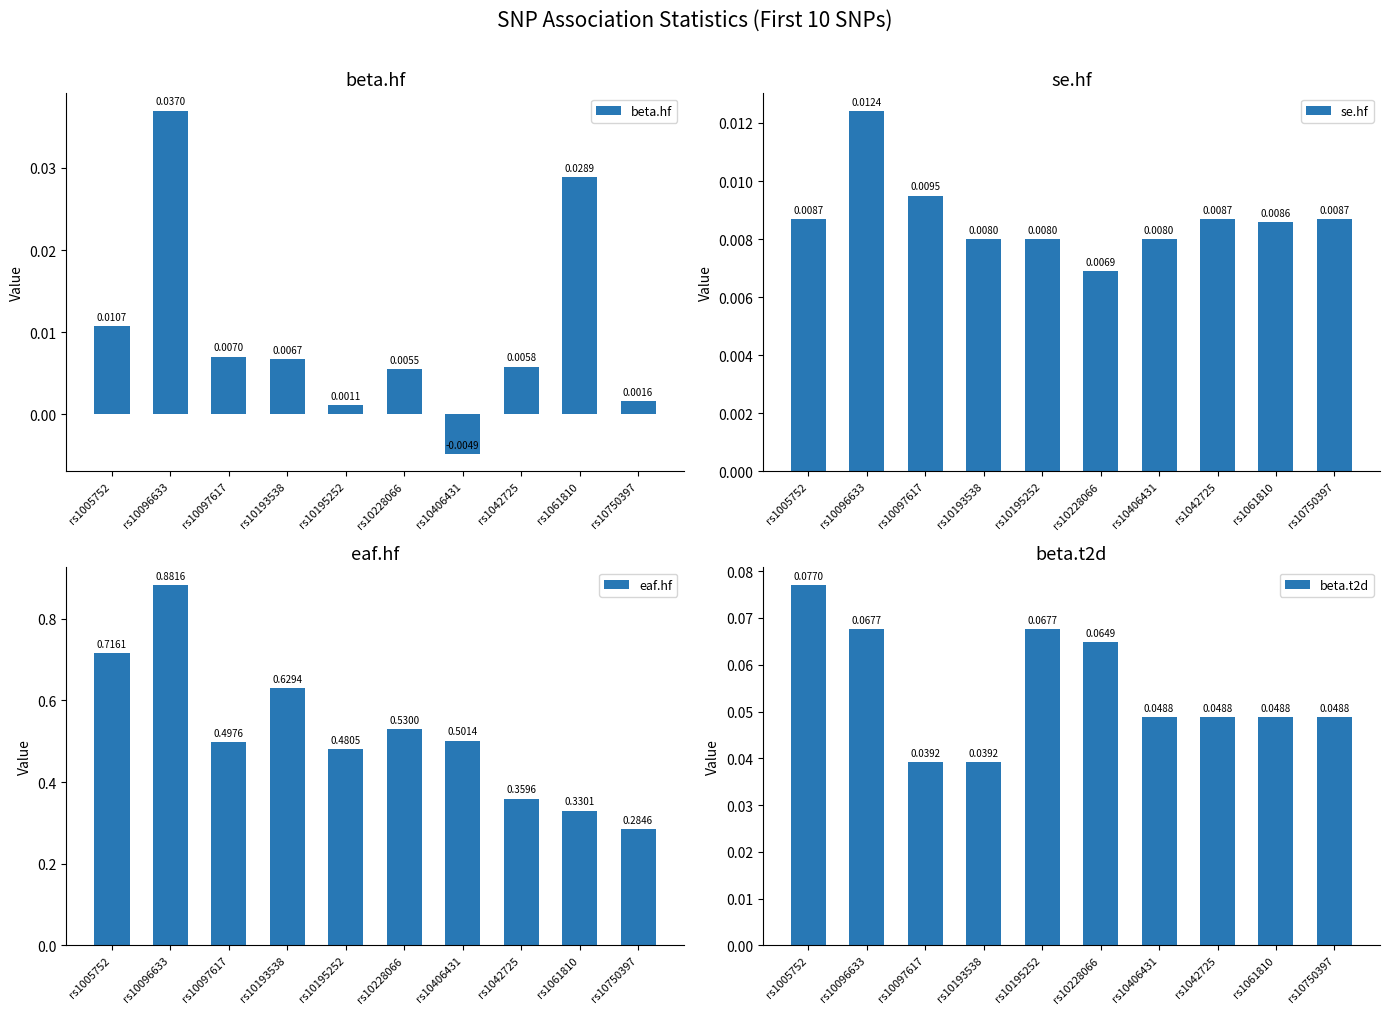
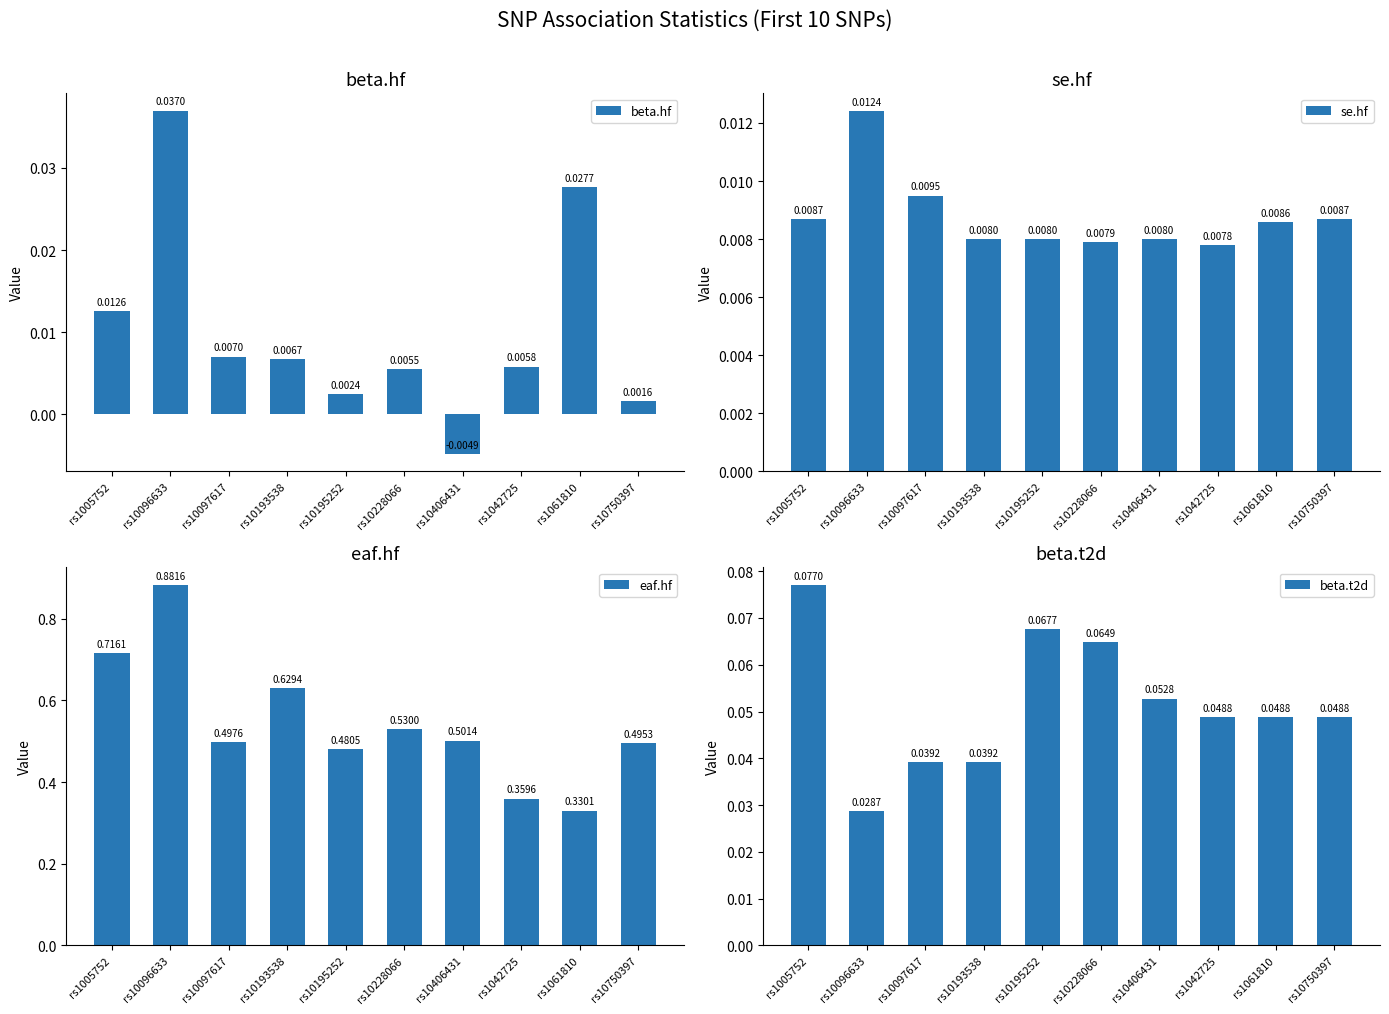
beta.hf, rs1005752: 0.0107 -> 0.0126
beta.hf, rs10195252: 0.0011 -> 0.0024
beta.hf, rs1061810: 0.0289 -> 0.0277
se.hf, rs10228066: 0.0069 -> 0.0079
se.hf, rs1042725: 0.0087 -> 0.0078
eaf.hf, rs10750397: 0.2846 -> 0.4953
beta.t2d, rs10096633: 0.0677 -> 0.0287
beta.t2d, rs10406431: 0.0488 -> 0.0528
